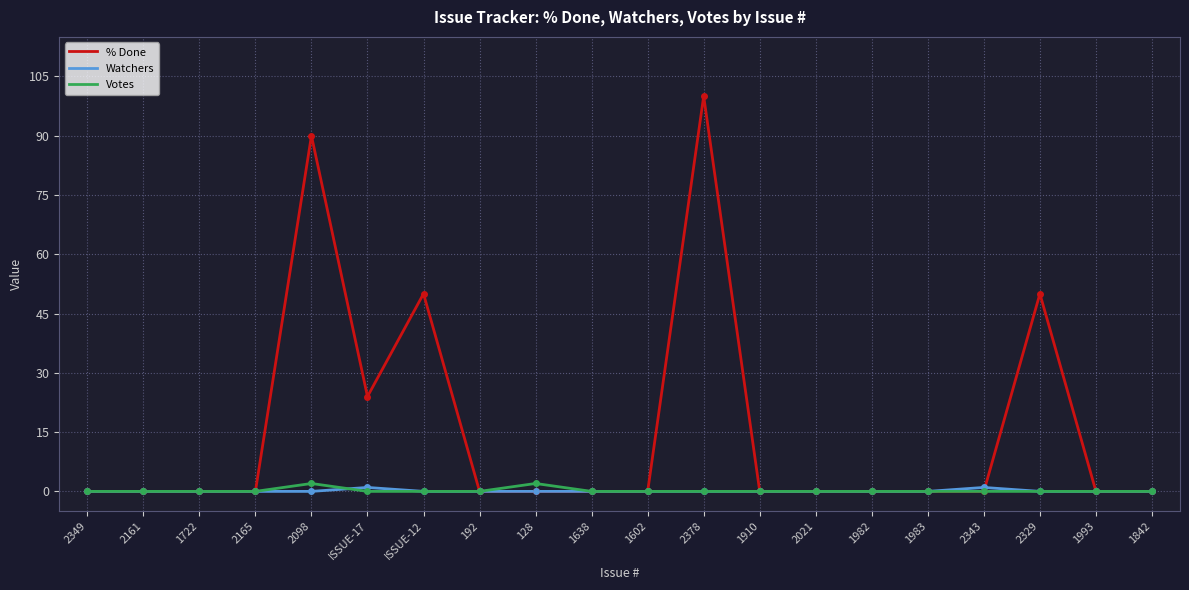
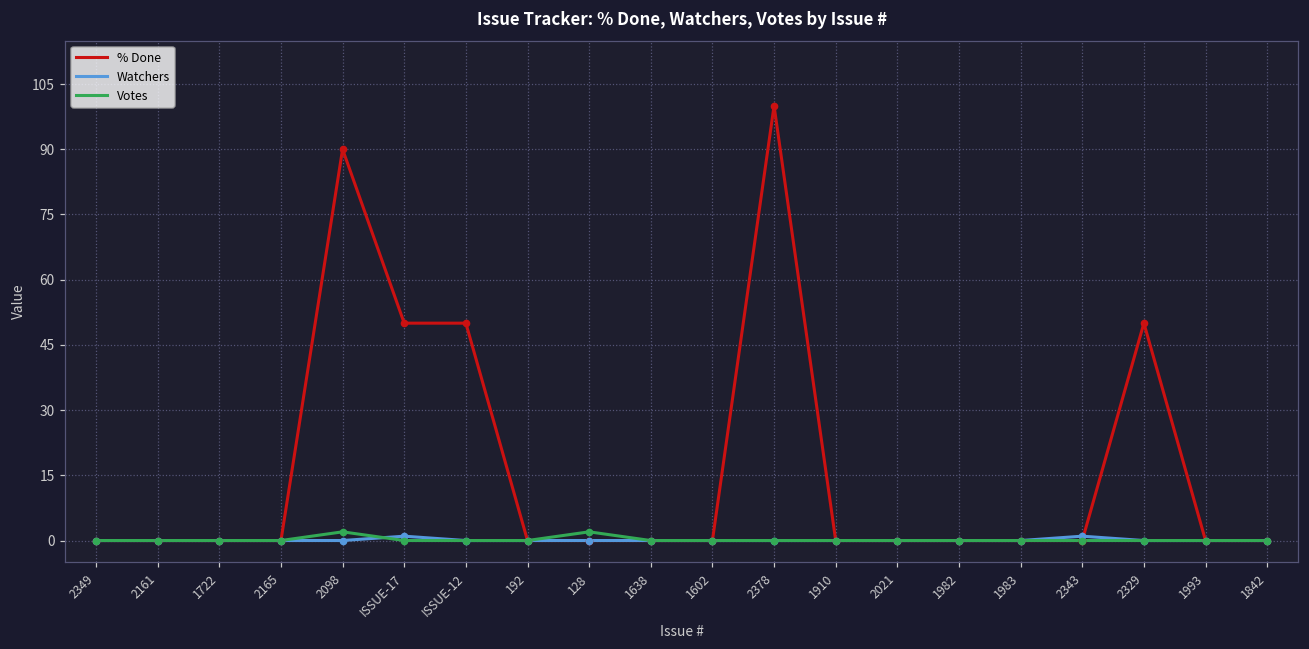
% Done, ISSUE-17: 24 -> 50
